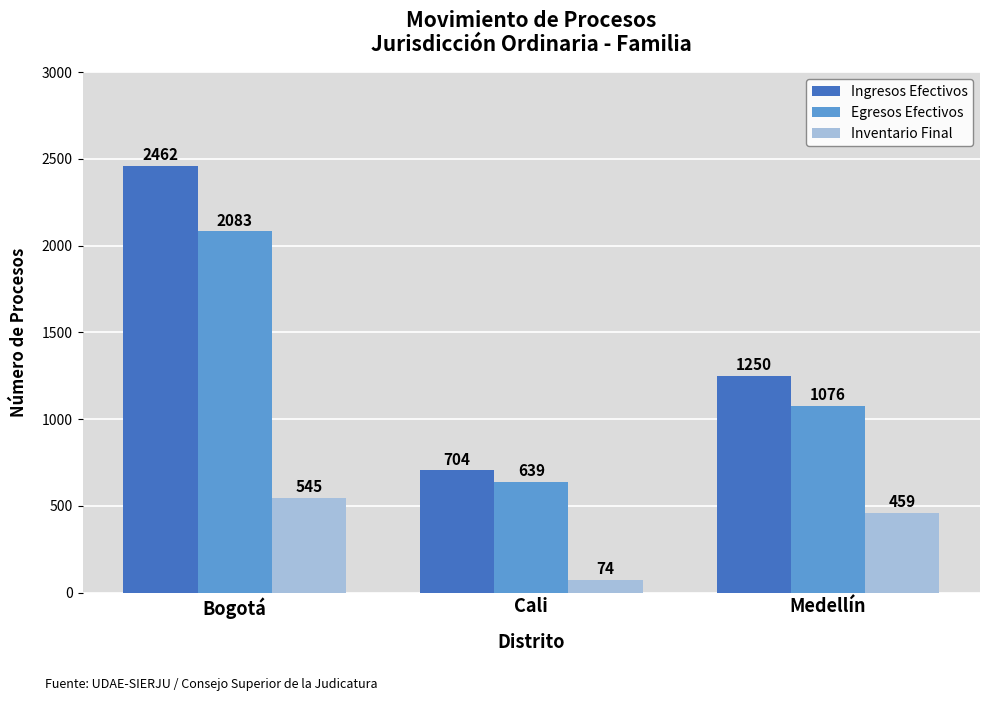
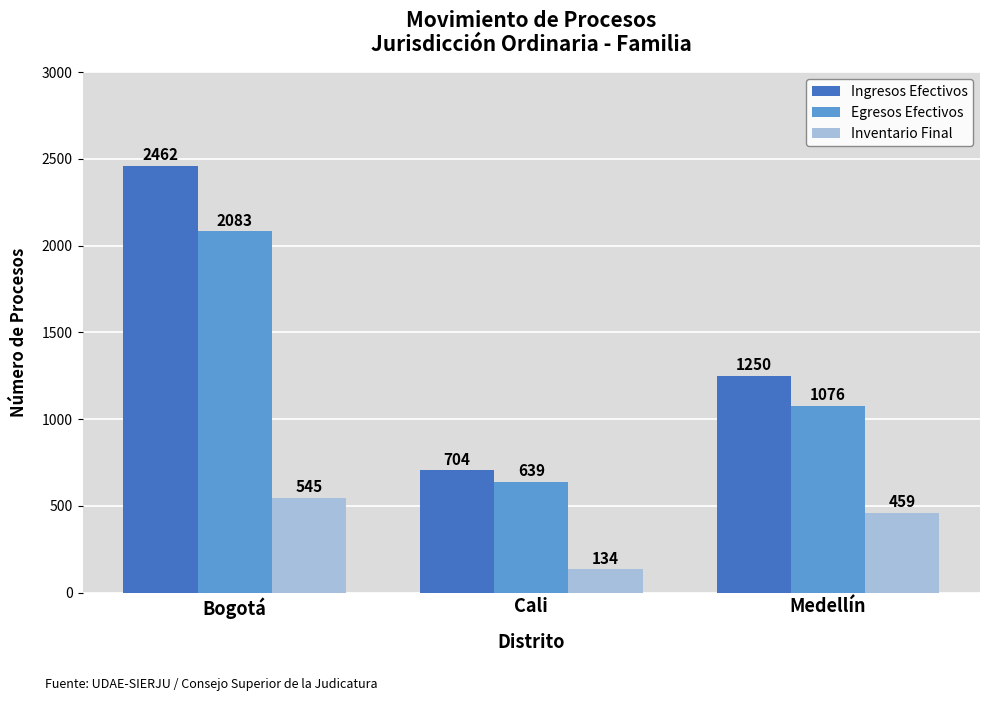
Inventario Final, Cali: 74 -> 134
